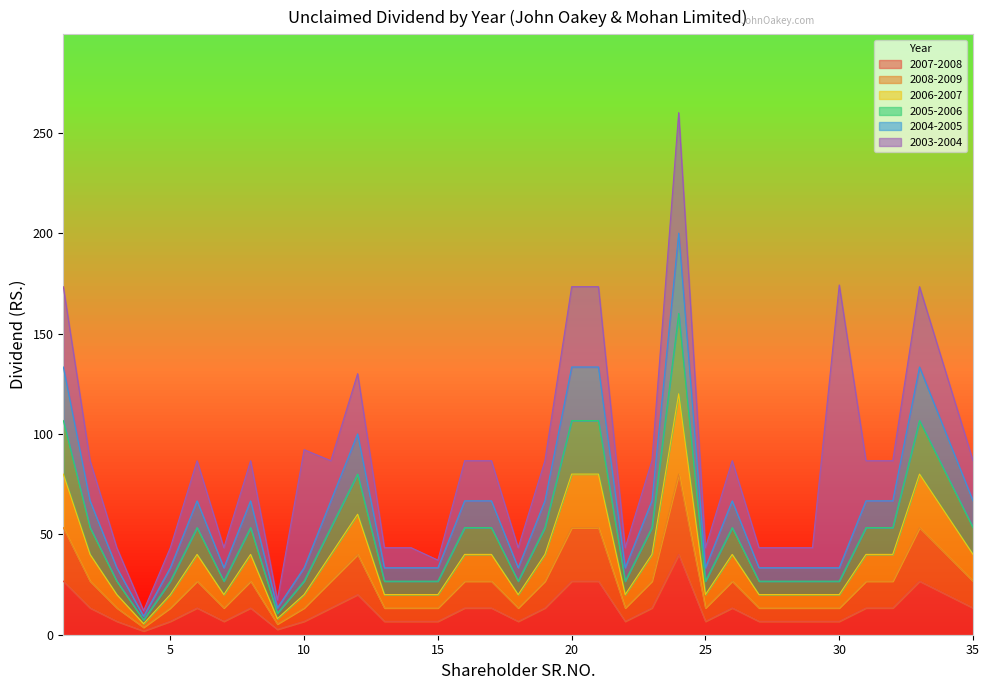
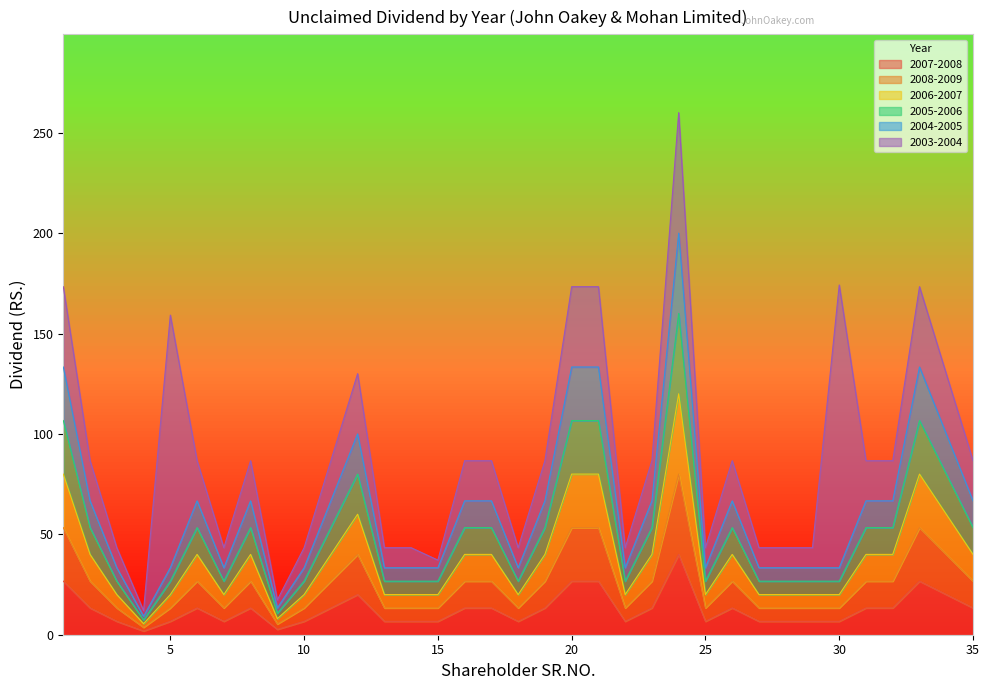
2003-2004, 5: 10 -> 126
2003-2004, 10: 59 -> 10
